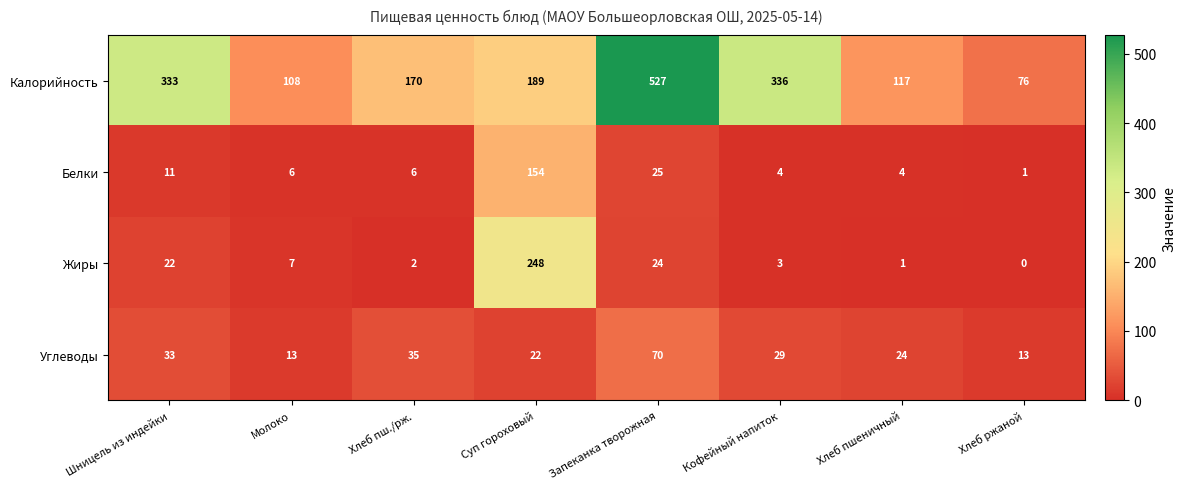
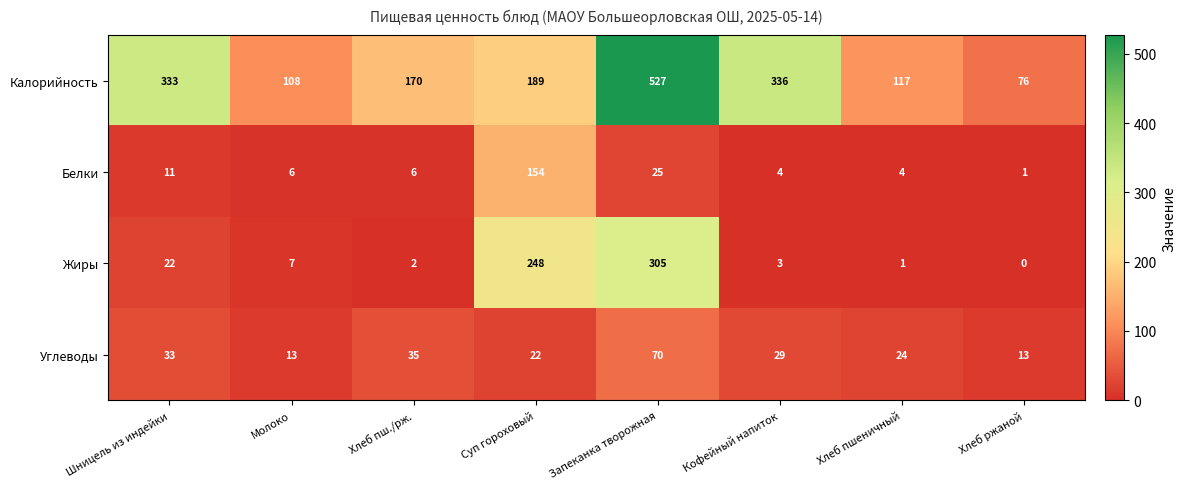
Жиры, Запеканка творожная: 24 -> 305
